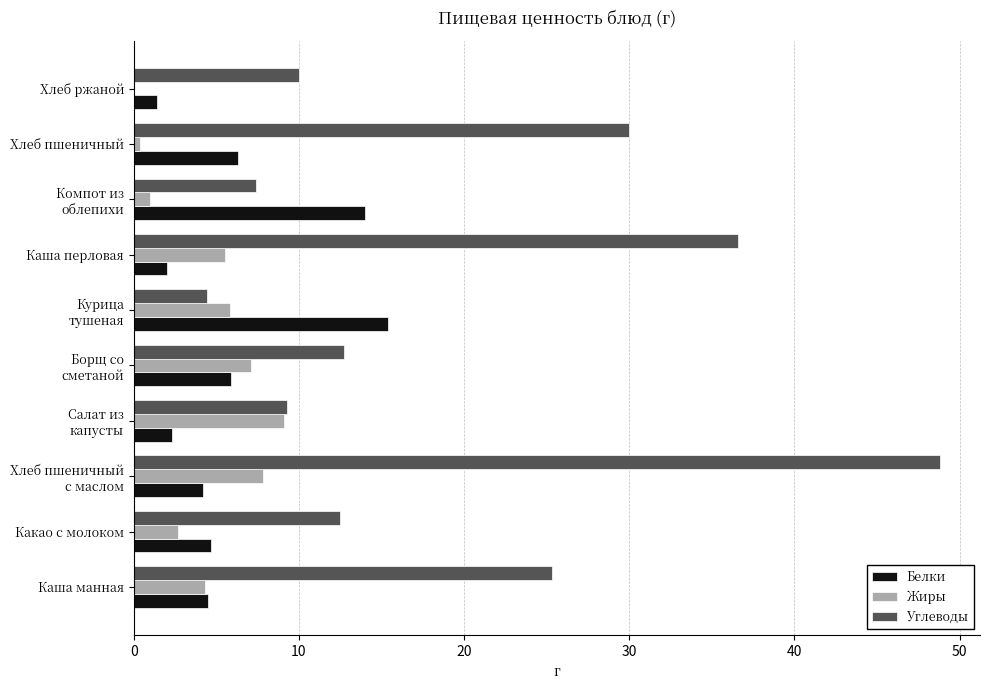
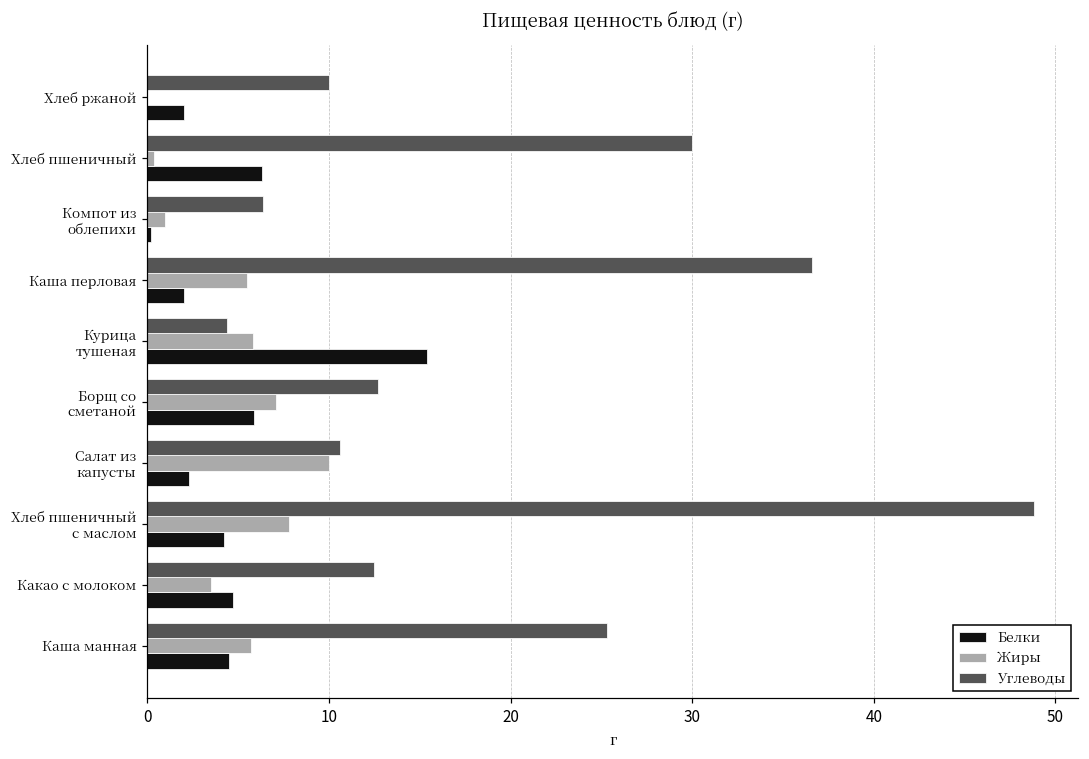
Белки, Хлеб ржаной: 1.4 -> 2.0
Углеводы, Компот из облепихи: 7.4 -> 6.4
Белки, Компот из облепихи: 14.0 -> 0.2
Углеводы, Салат из капусты: 9.3 -> 10.6
Жиры, Салат из капусты: 9.1 -> 10.0
Жиры, Какао с молоком: 2.7 -> 3.5
Жиры, Каша манная: 4.3 -> 5.7
